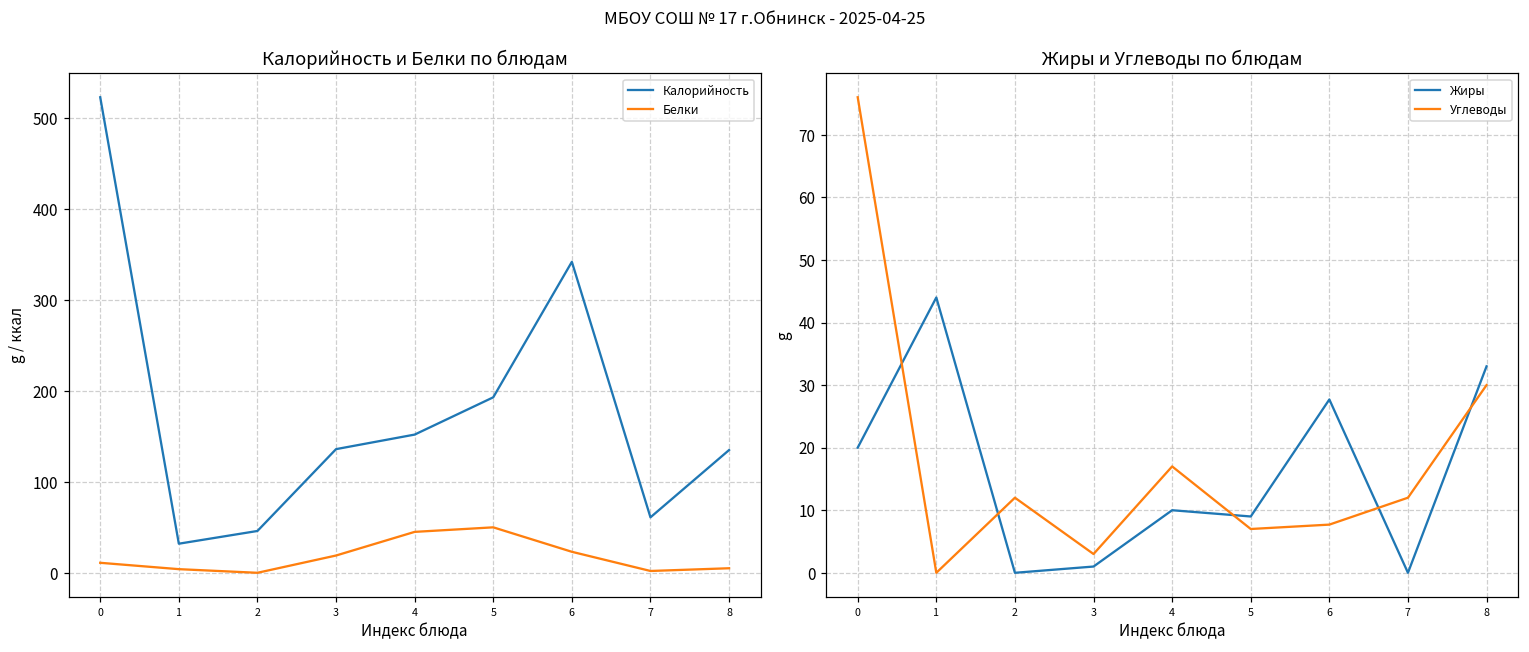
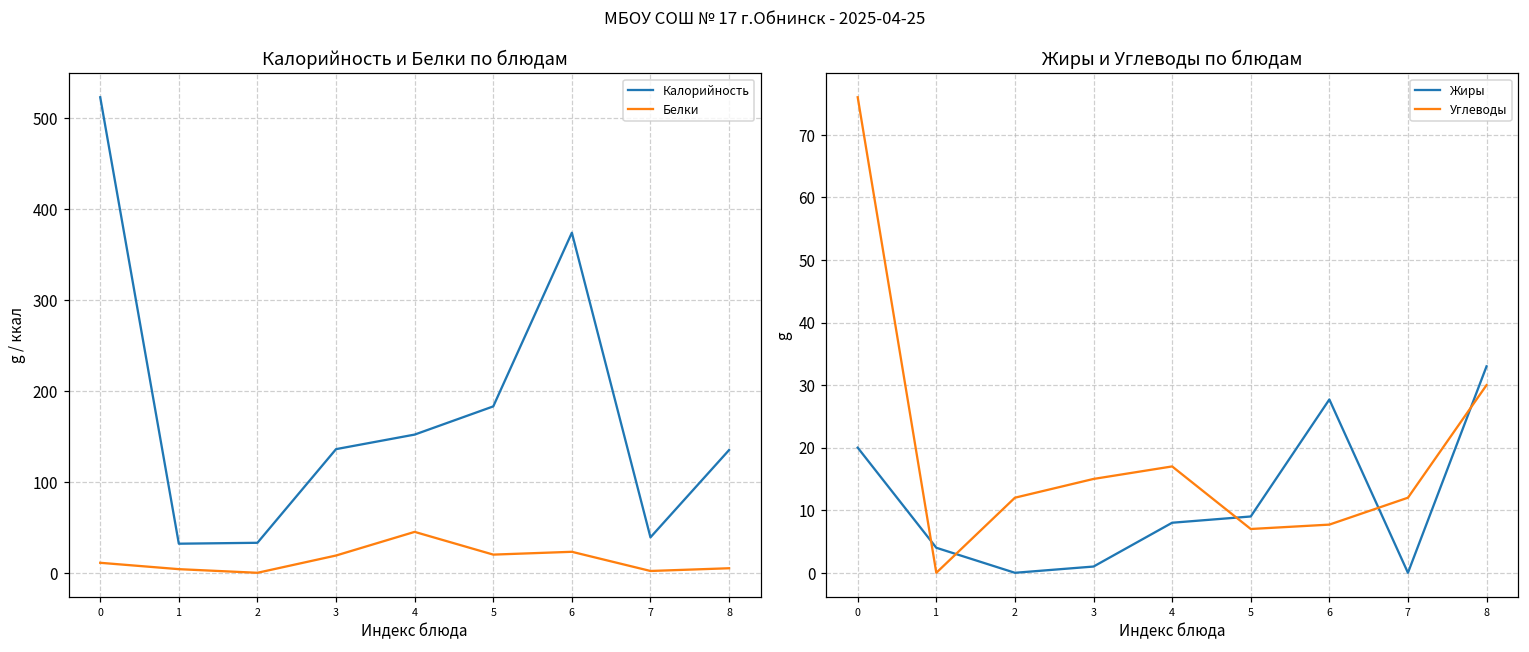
Калорийность и Белки по блюдам, Калорийность, 2: 50 -> 30
Калорийность и Белки по блюдам, Калорийность, 5: 190 -> 180
Калорийность и Белки по блюдам, Белки, 5: 50 -> 20
Калорийность и Белки по блюдам, Калорийность, 6: 340 -> 370
Калорийность и Белки по блюдам, Калорийность, 7: 60 -> 40
Жиры и Углеводы по блюдам, Жиры, 1: 44 -> 4
Жиры и Углеводы по блюдам, Углеводы, 3: 3 -> 15
Жиры и Углеводы по блюдам, Жиры, 4: 10 -> 8
